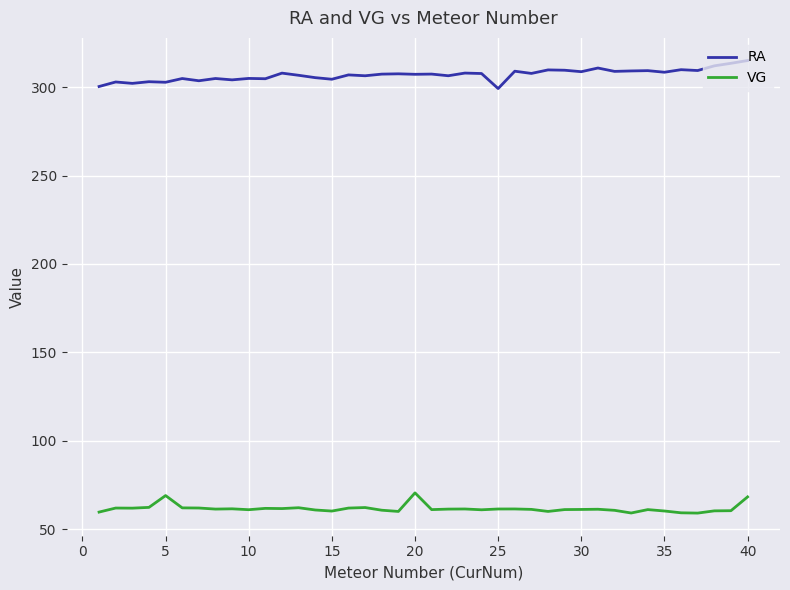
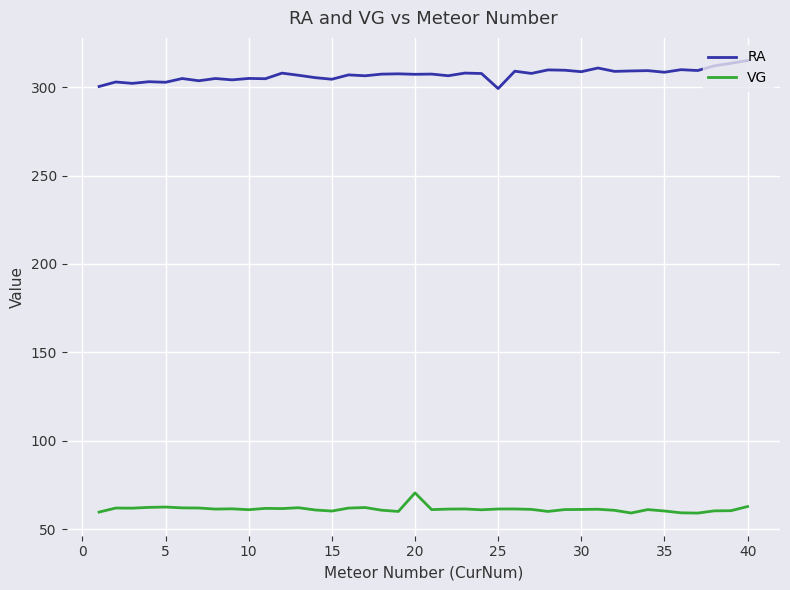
VG, 5: 69 -> 62
VG, 40: 68 -> 63
